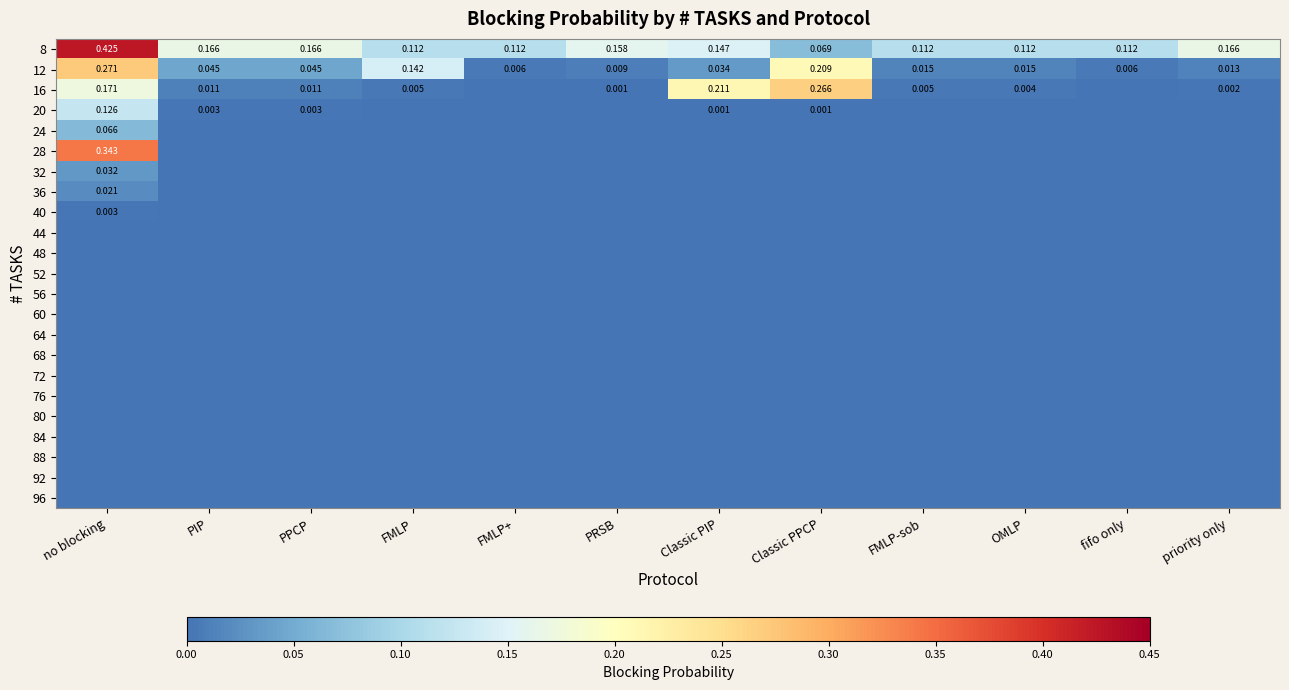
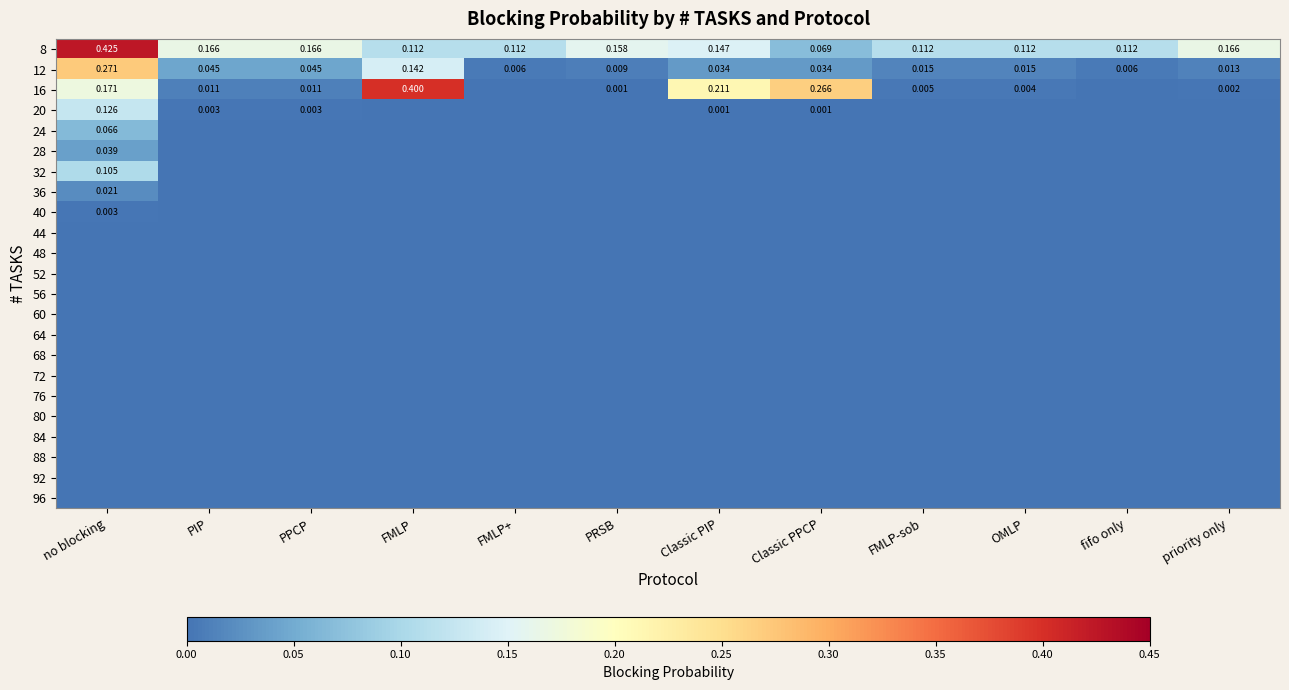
12, Classic PPCP: 0.209 -> 0.034
16, FMLP: 0.005 -> 0.400
28, no blocking: 0.343 -> 0.039
32, no blocking: 0.032 -> 0.105
